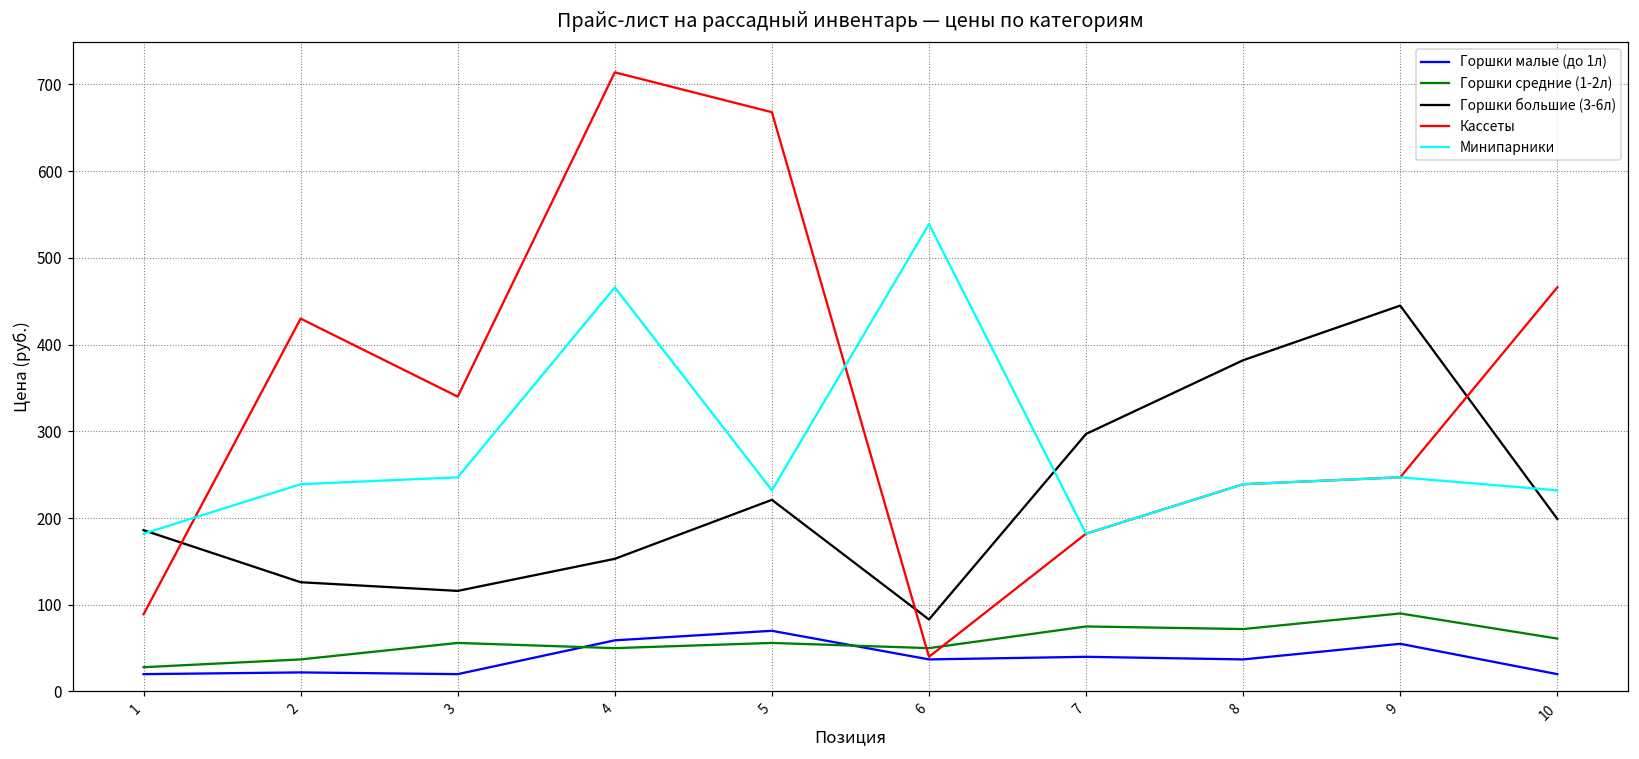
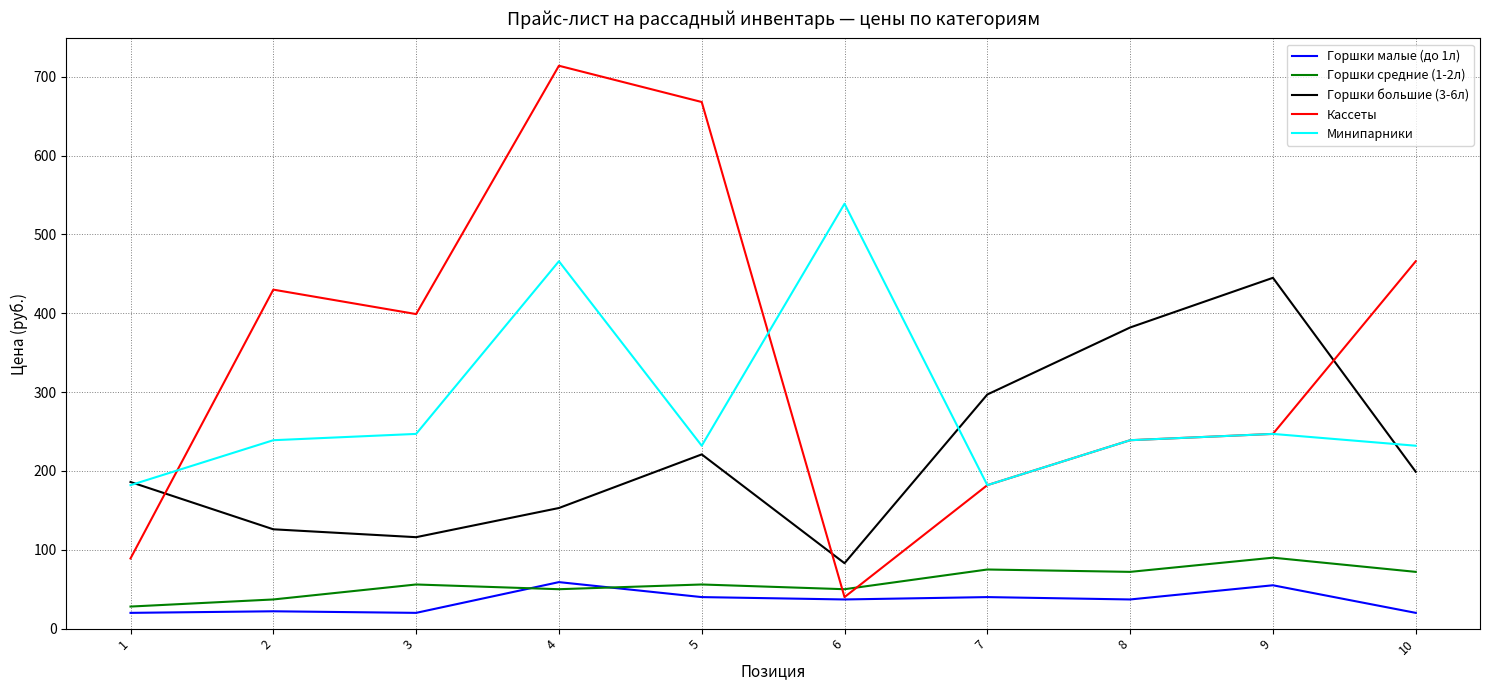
Кассеты, 3: 340 -> 400
Горшки малые (до 1л), 5: 70 -> 40
Горшки средние (1-2л), 10: 60 -> 70
